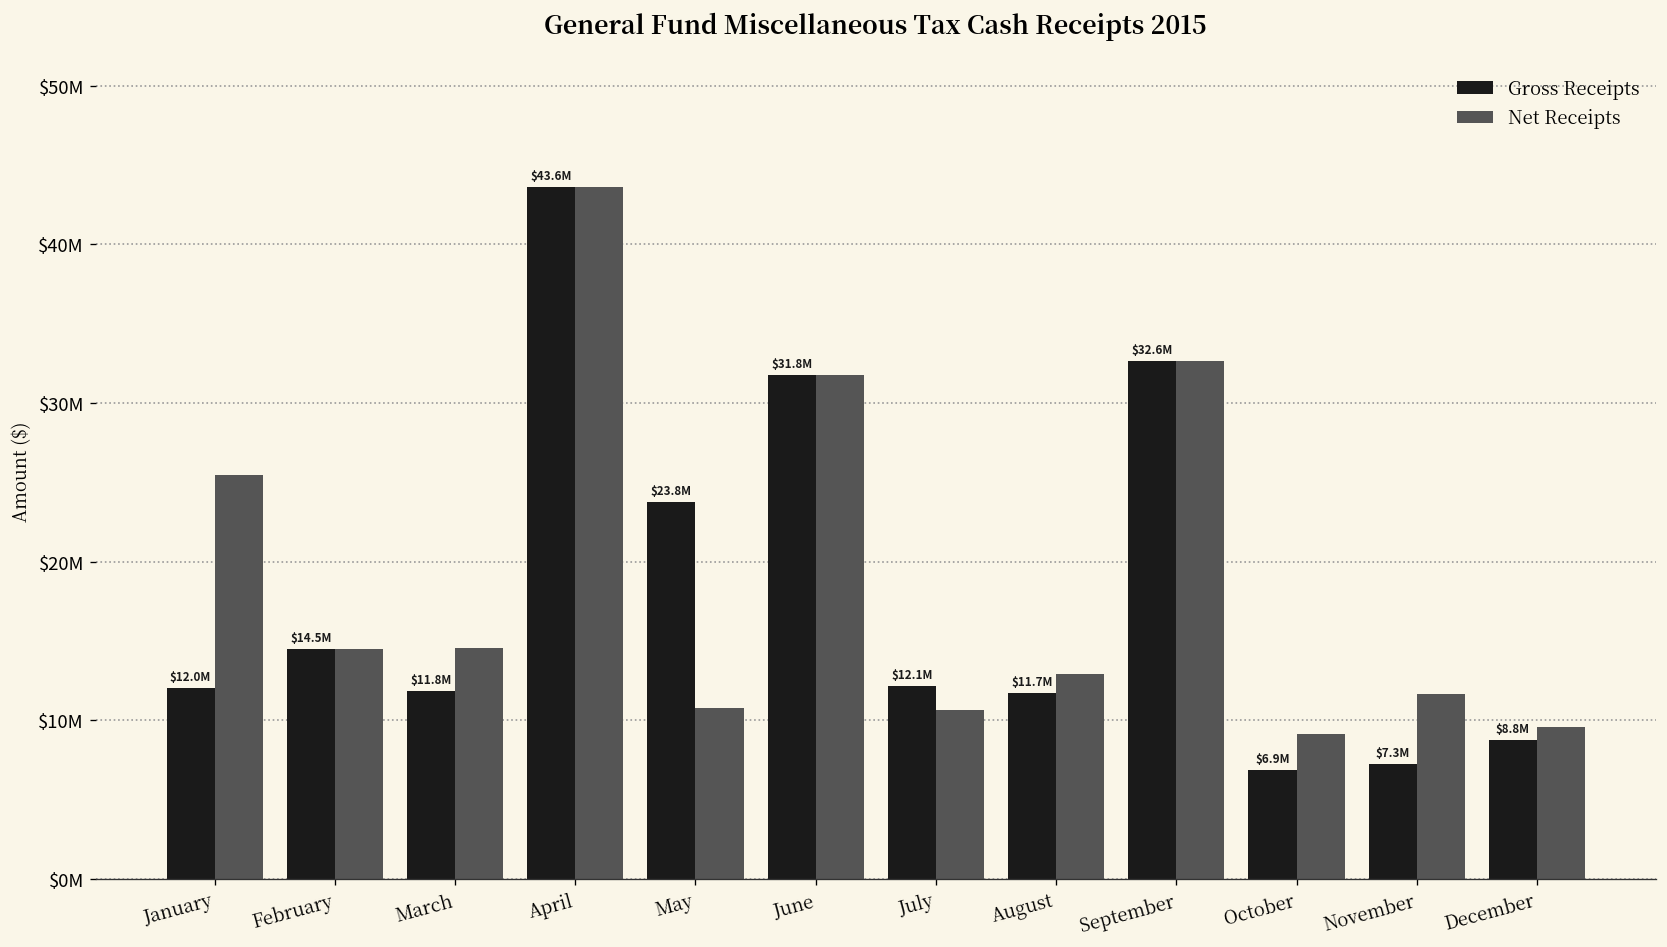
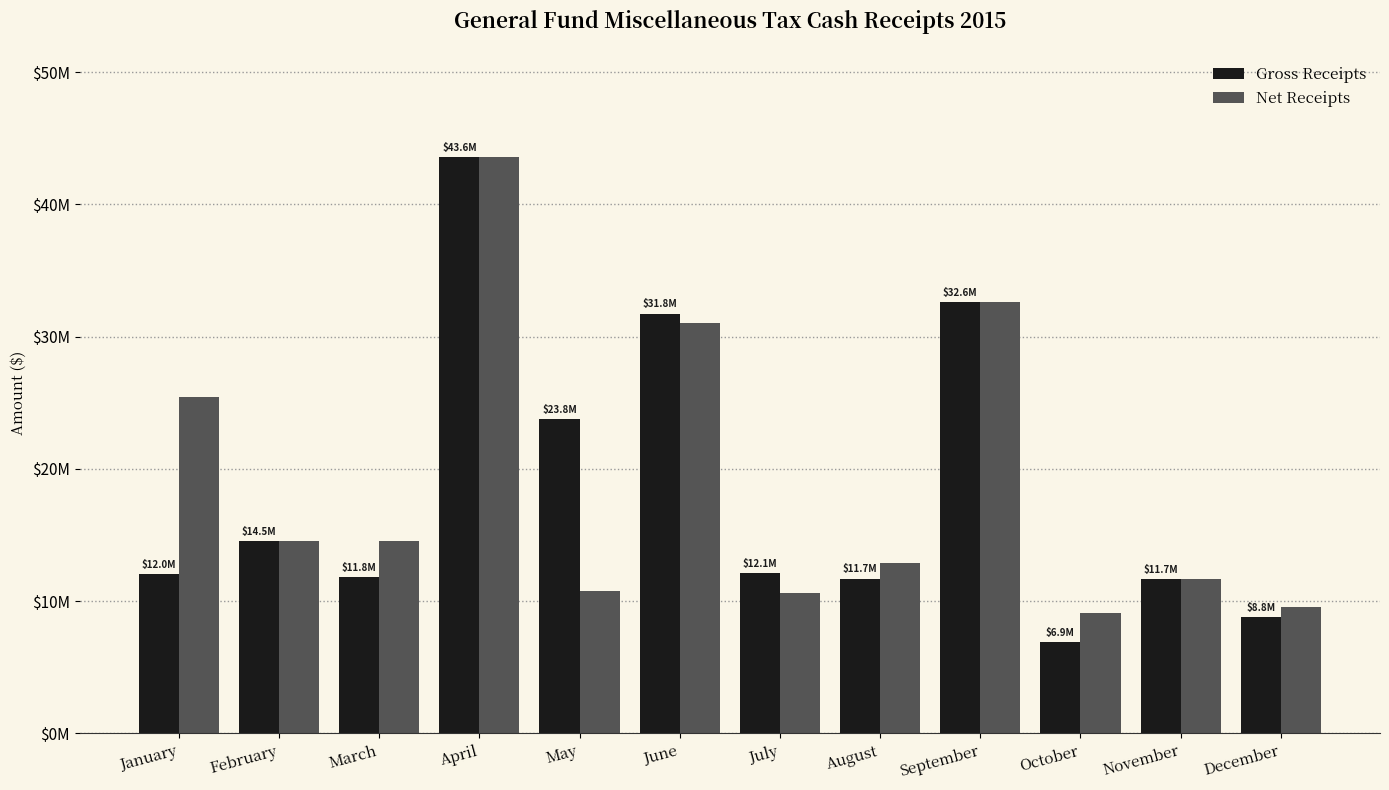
Net Receipts, June: $31800000 -> $31000000
Gross Receipts, November: $7.3M -> $11.7M
